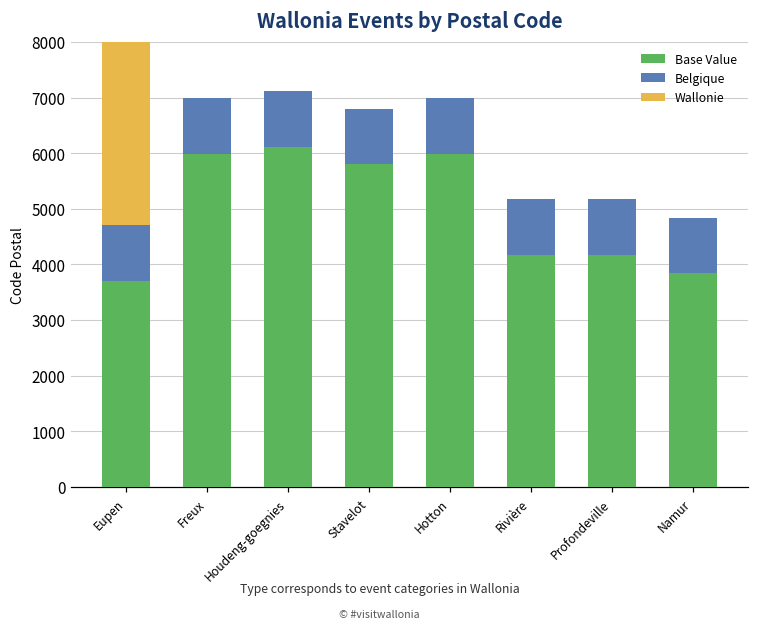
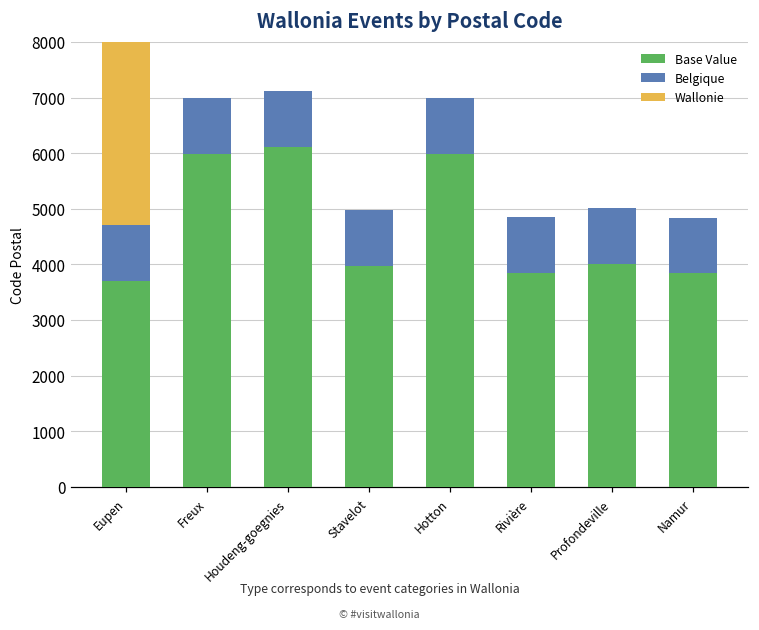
Base Value, Stavelot: 5800 -> 4000
Base Value, Rivière: 4200 -> 3900
Base Value, Profondeville: 4200 -> 4000
